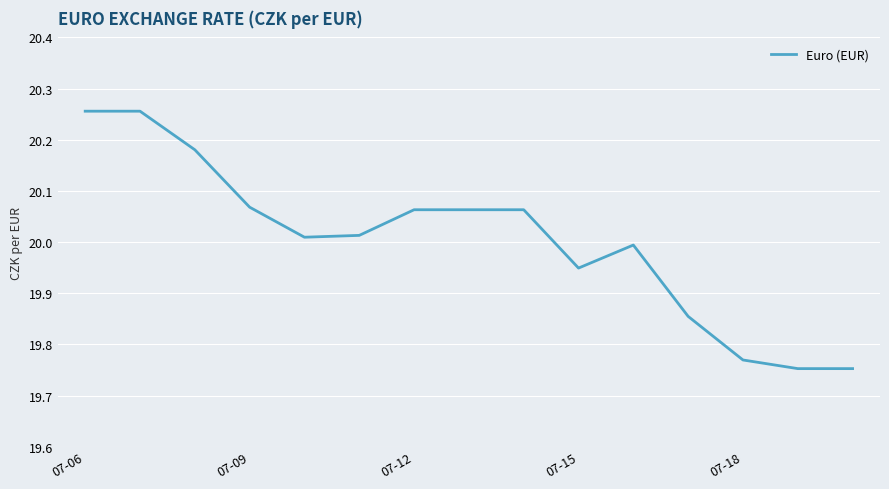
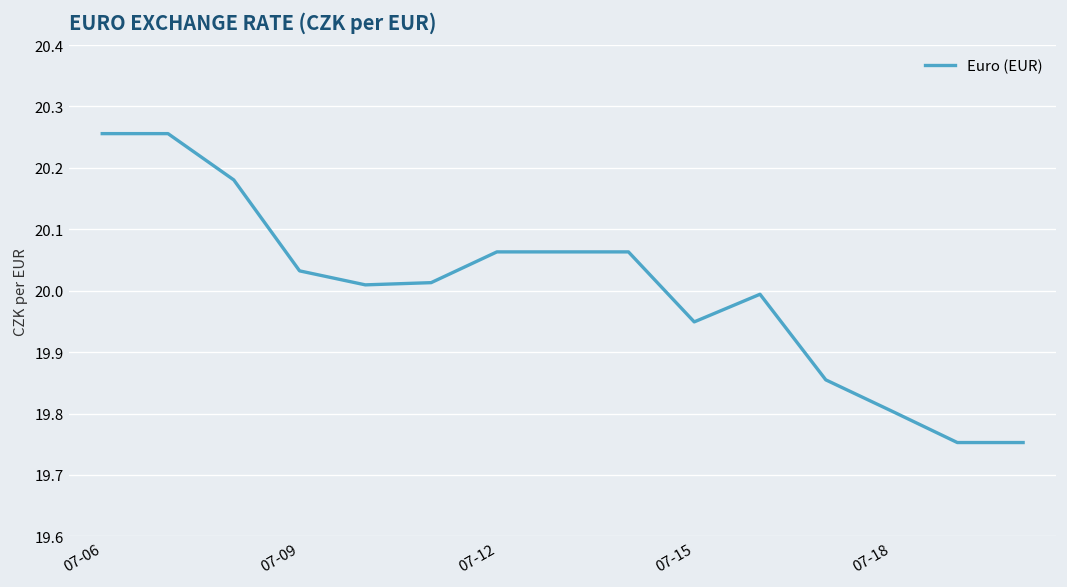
07-09: 20.07 -> 20.03
07-18: 19.77 -> 19.80
